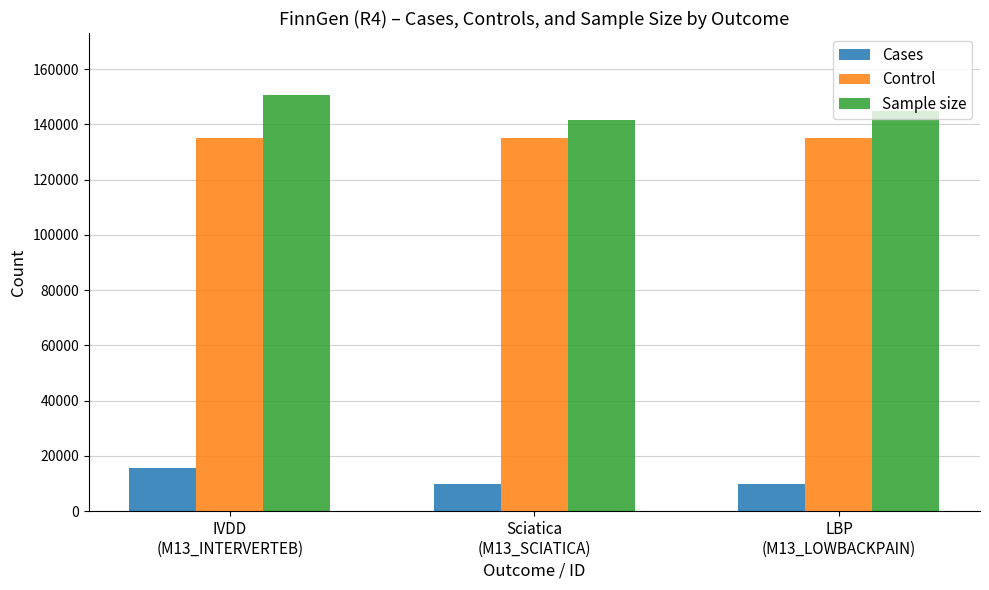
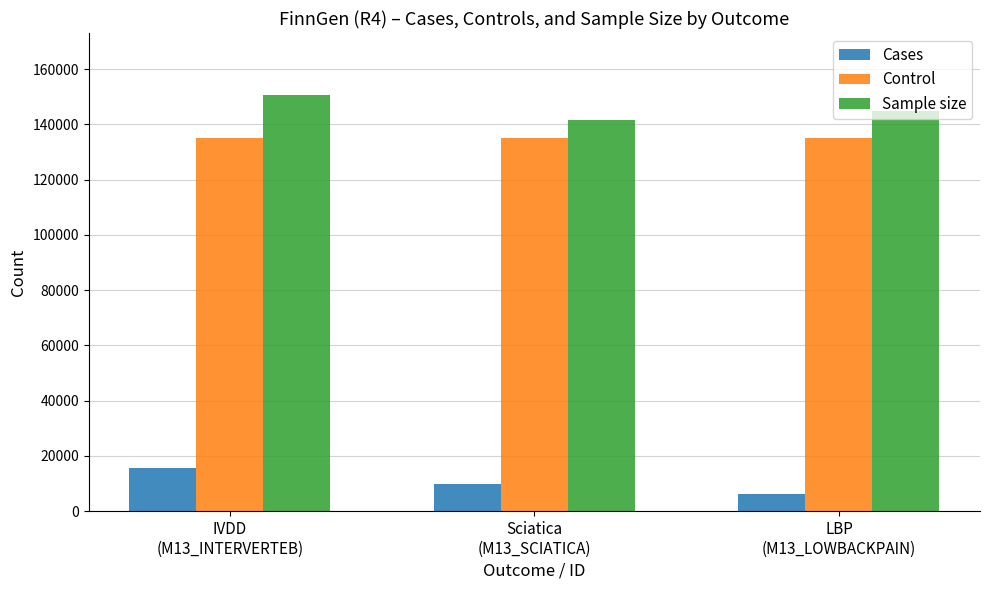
Cases, LBP (M13_LOWBACKPAIN): 10000 -> 6000
